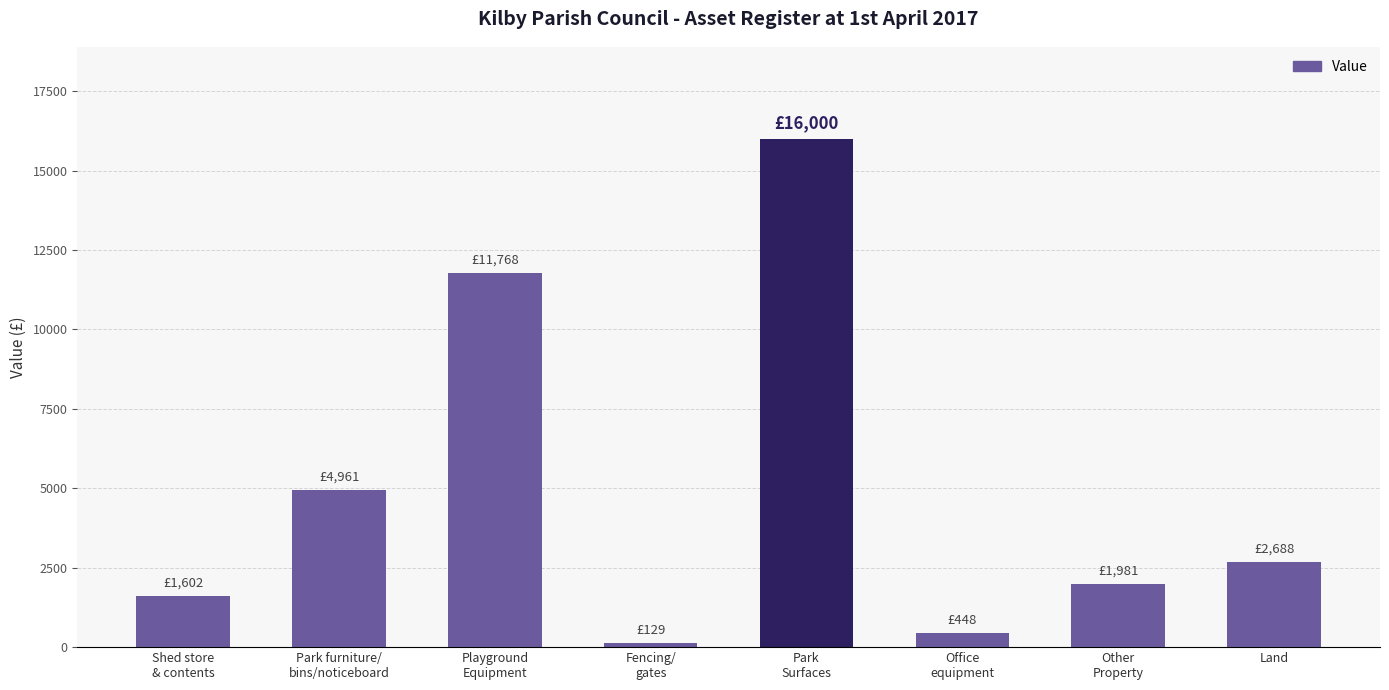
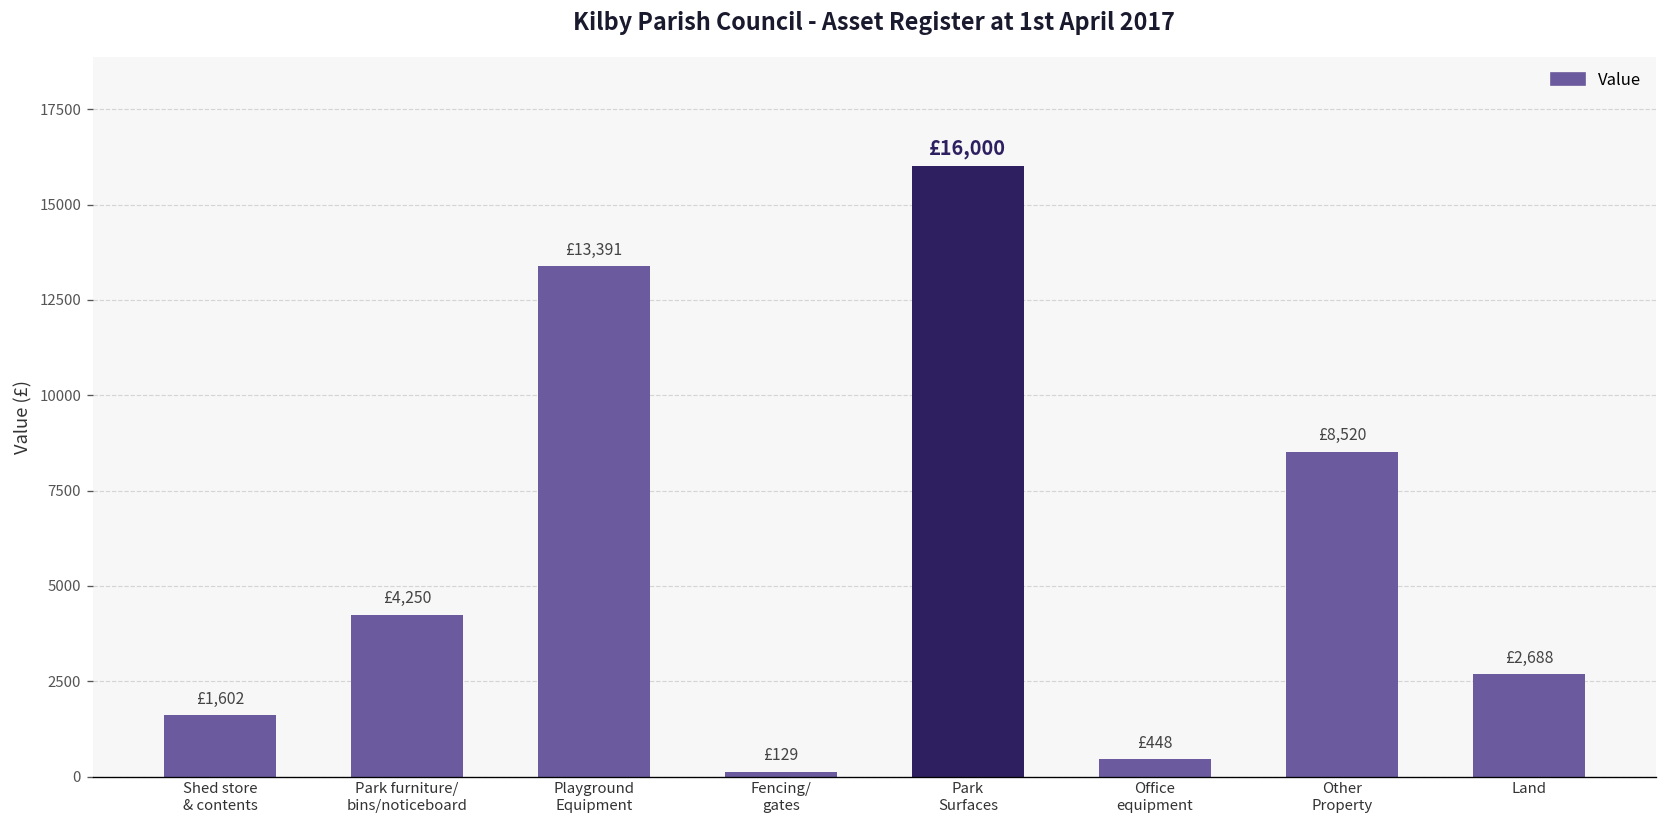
Park furniture/ bins/noticeboard: £4,961 -> £4,250
Playground Equipment: £11,768 -> £13,391
Other Property: £1,981 -> £8,520
